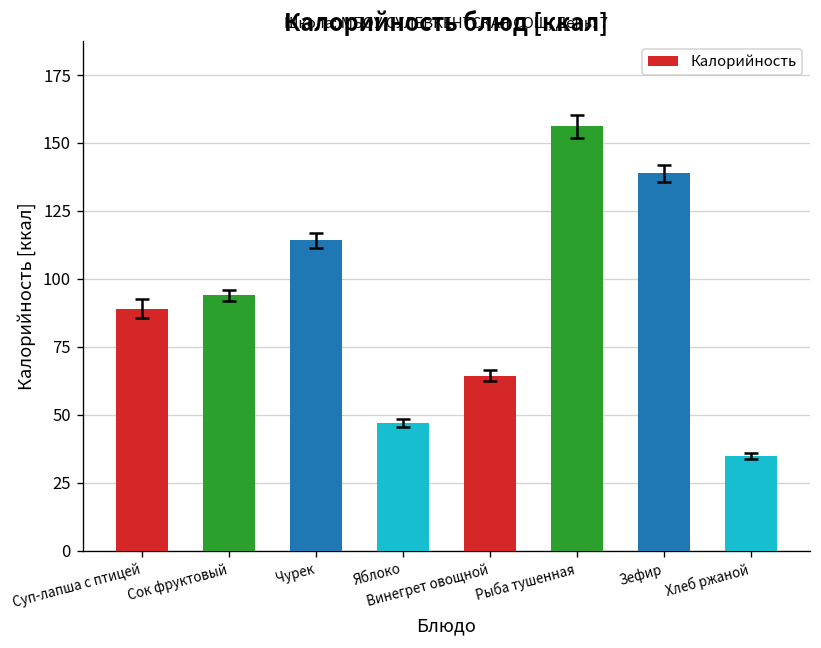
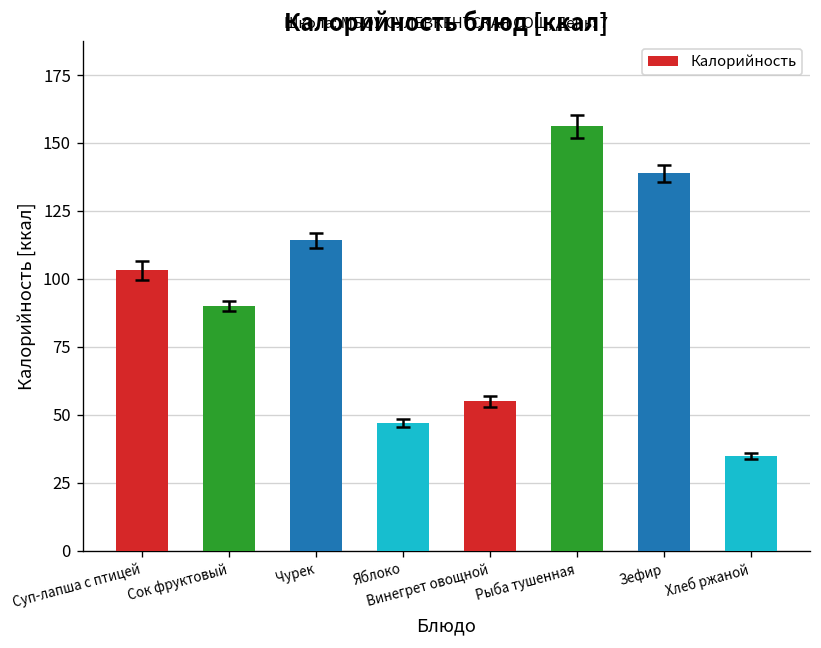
Калорийность, Суп-лапша с птицей: 89 -> 103
Калорийность, Сок фруктовый: 94 -> 90
Калорийность, Винегрет овощной: 64 -> 55
